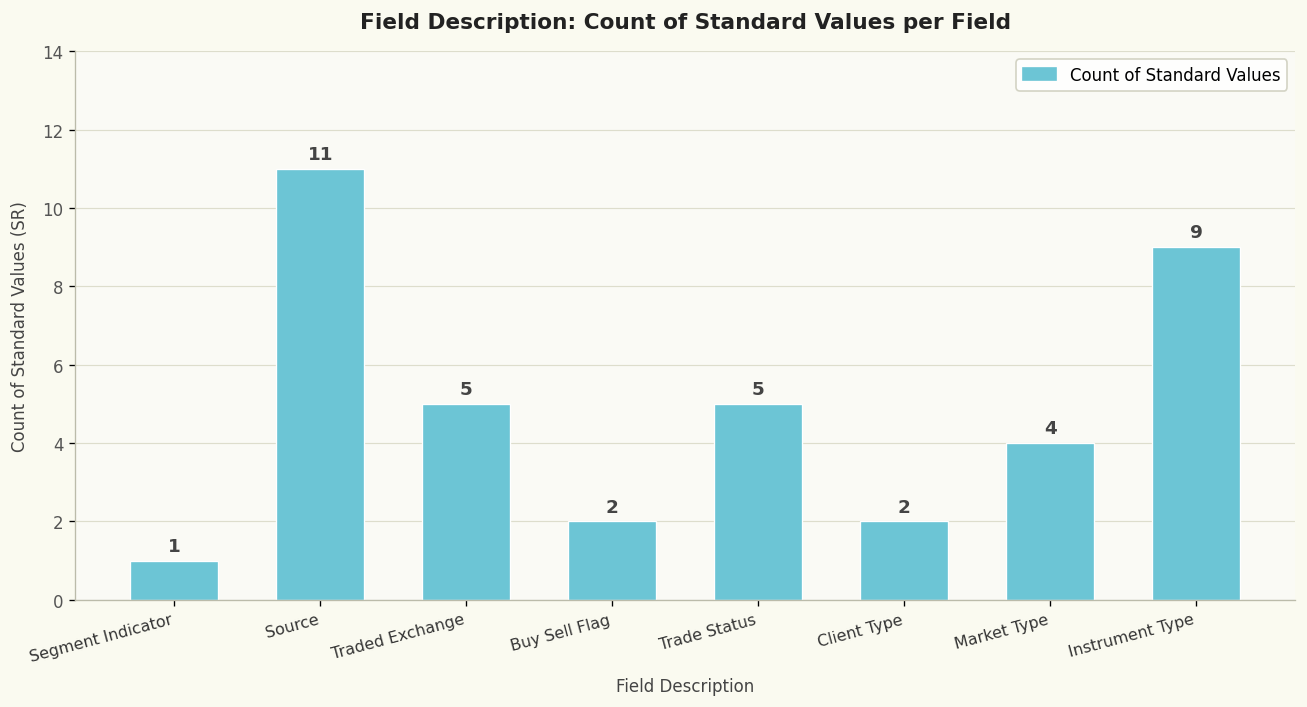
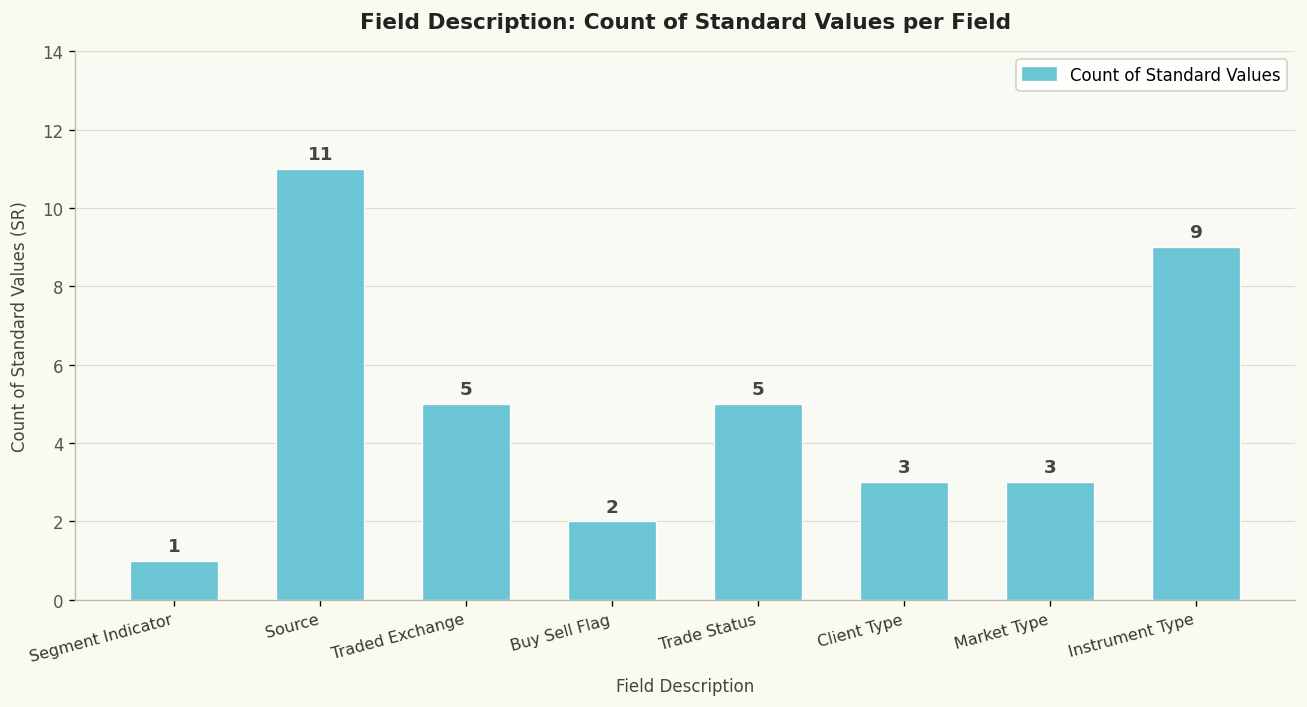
Client Type: 2 -> 3
Market Type: 4 -> 3
